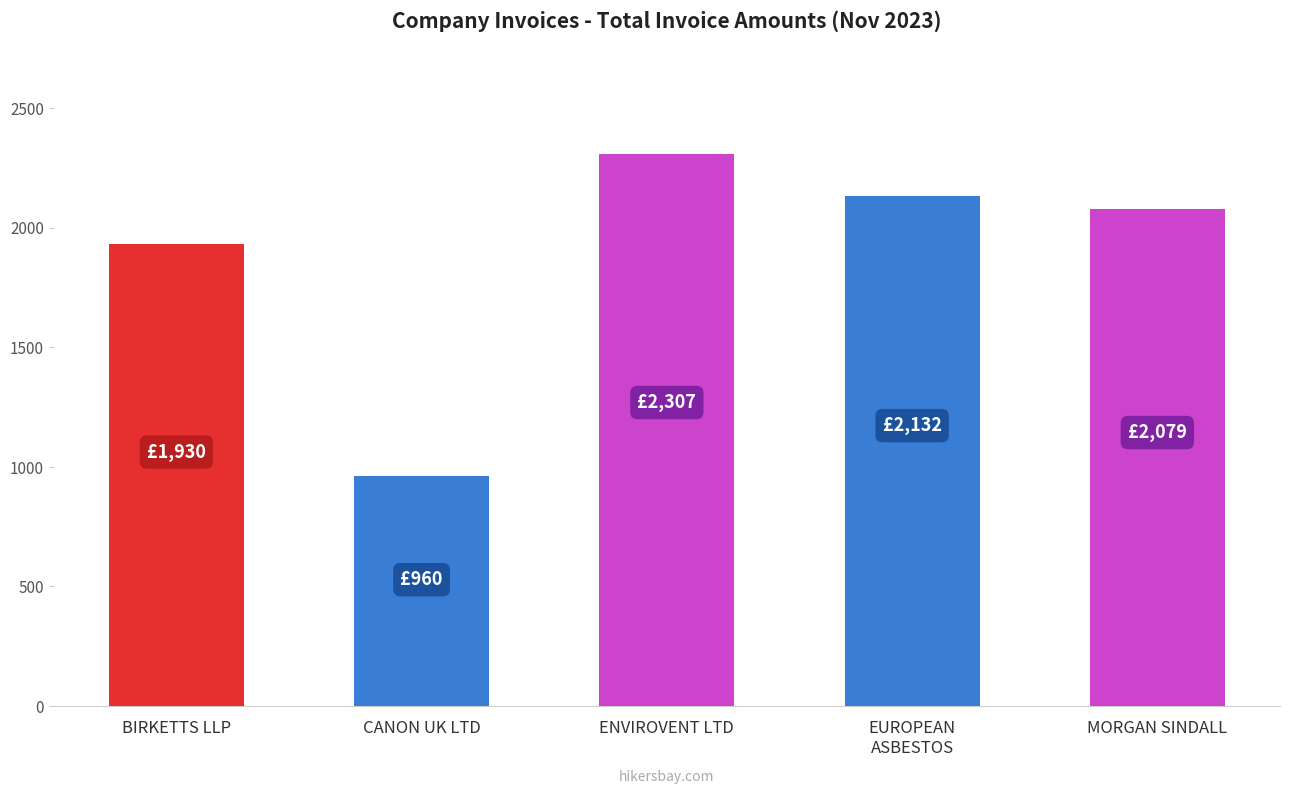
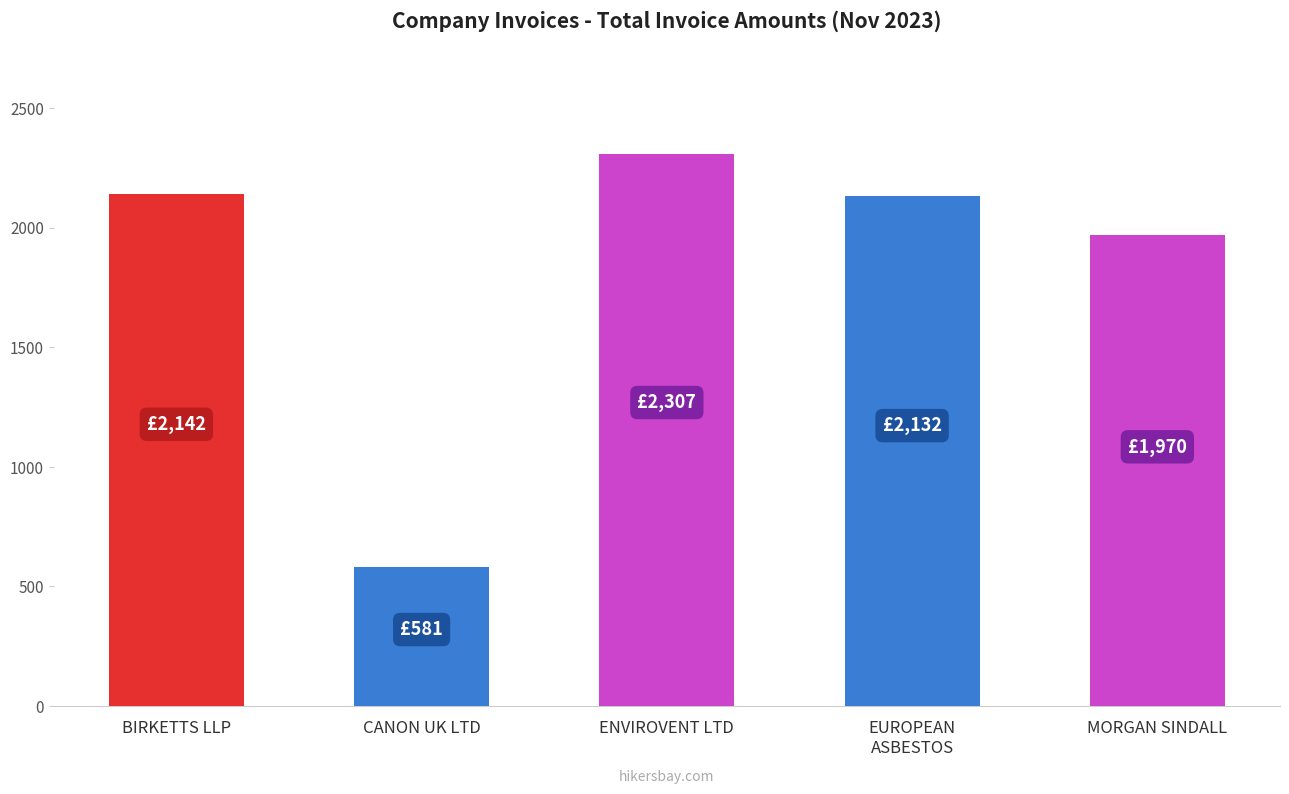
BIRKETTS LLP: £1,930 -> £2,142
CANON UK LTD: £960 -> £581
MORGAN SINDALL: £2,079 -> £1,970
